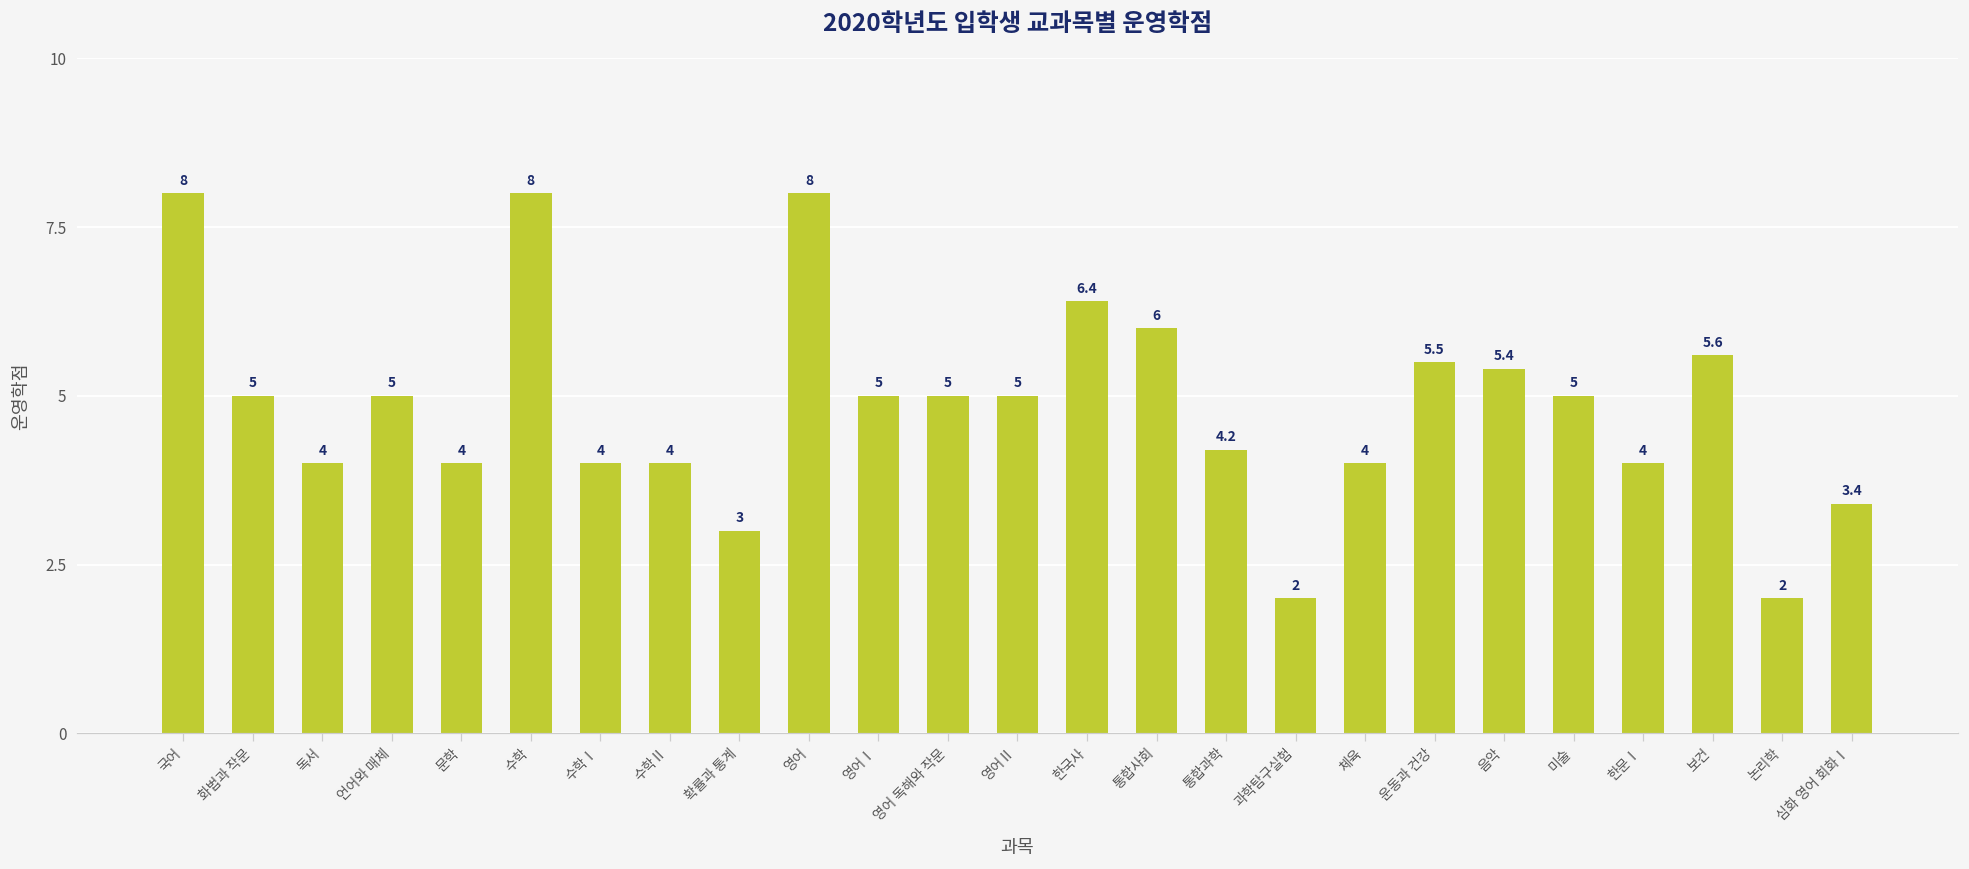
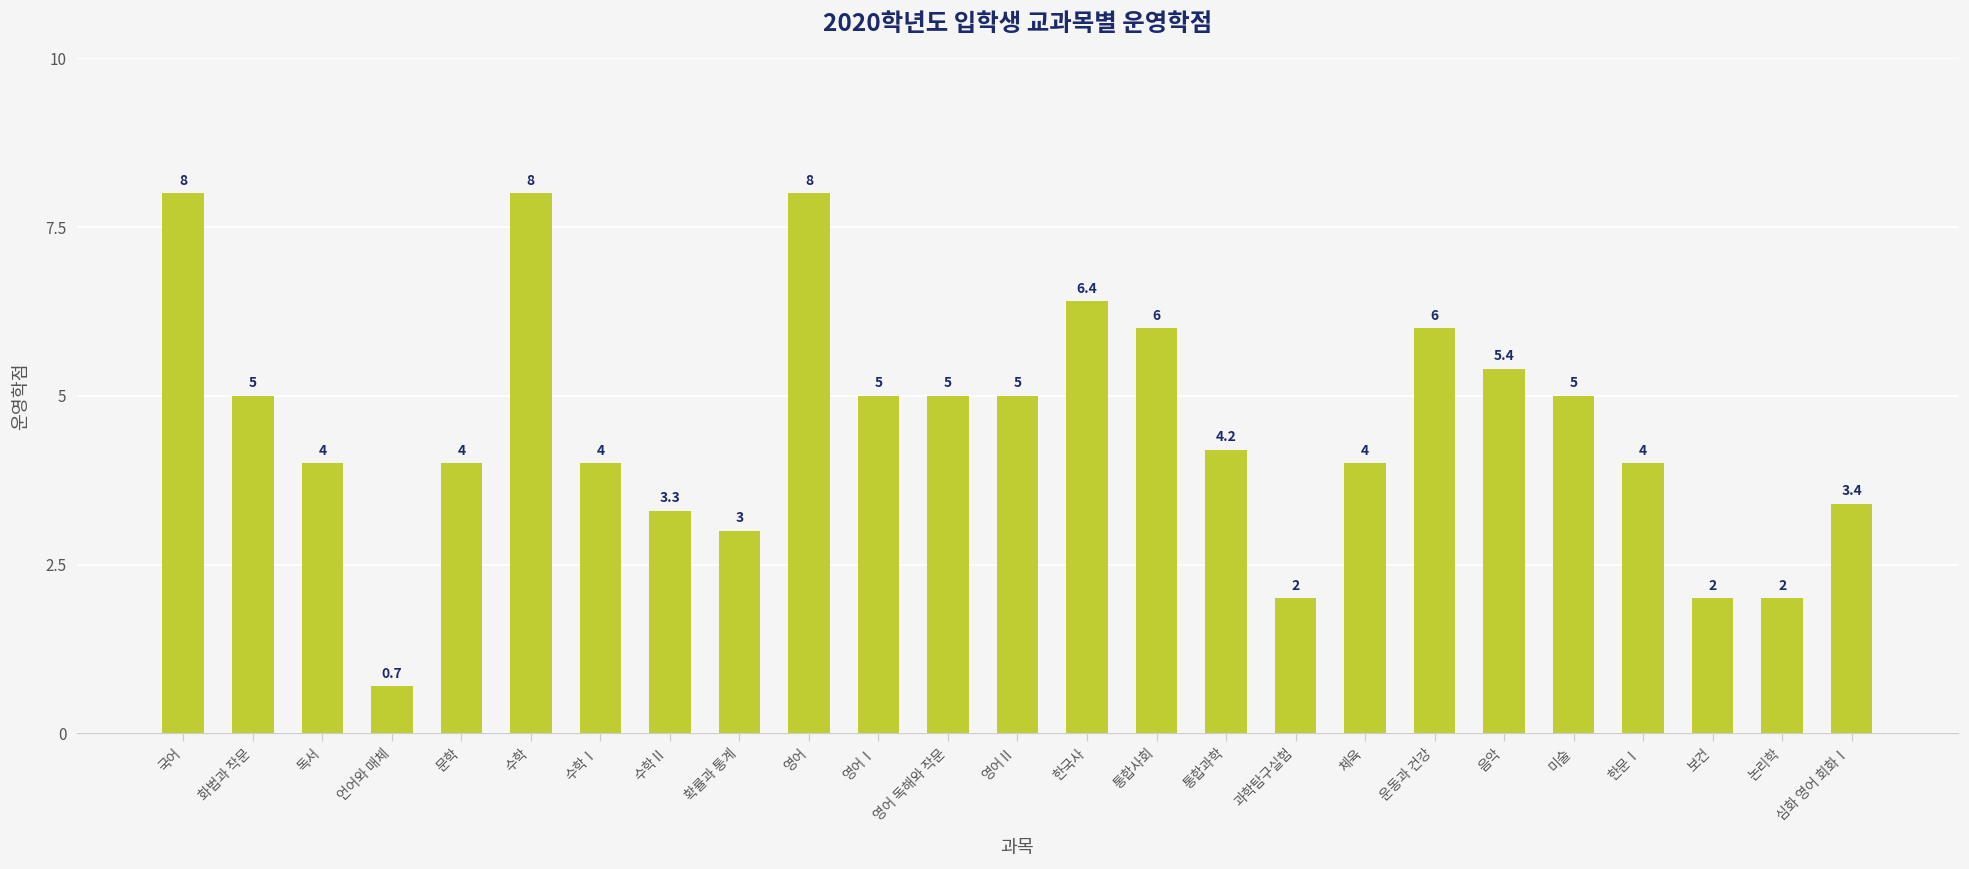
언어와 매체: 5 -> 0.7
수학Ⅱ: 4 -> 3.3
운동과 건강: 5.5 -> 6
보건: 5.6 -> 2
